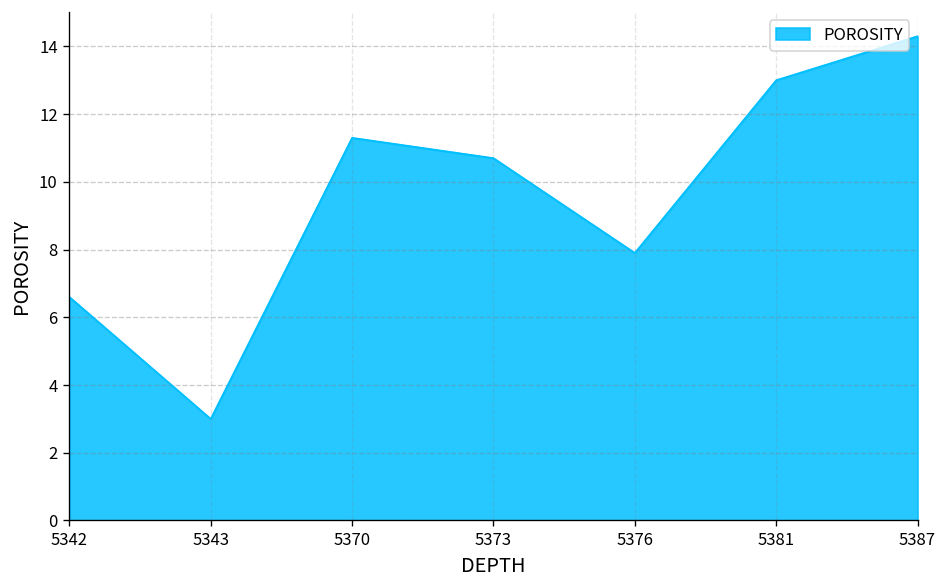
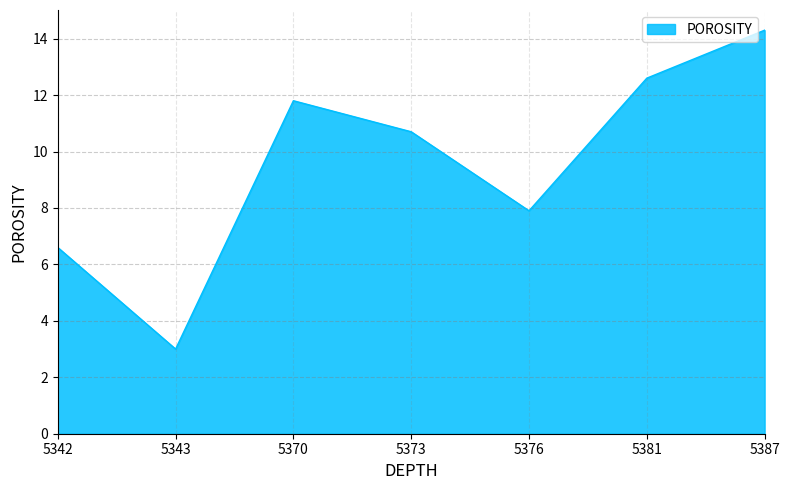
5370: 11.3 -> 11.8
5381: 13.0 -> 12.6
